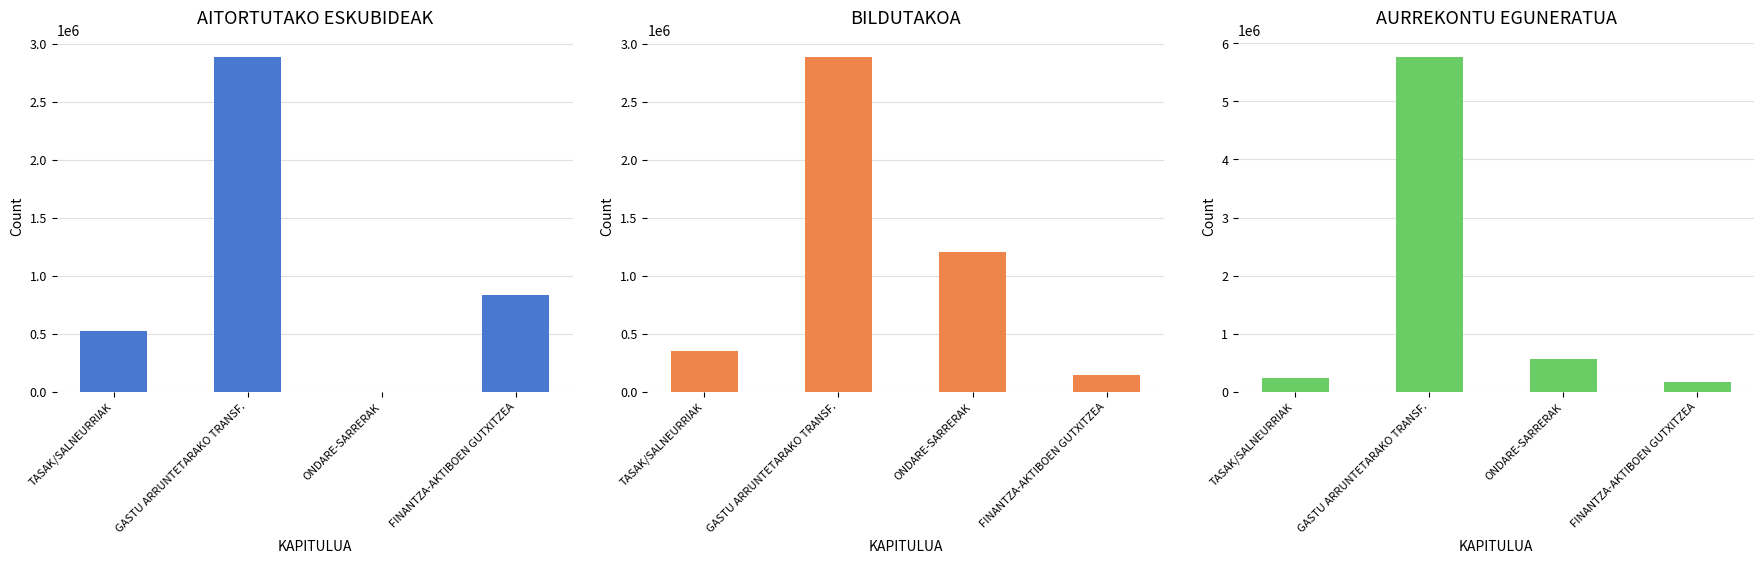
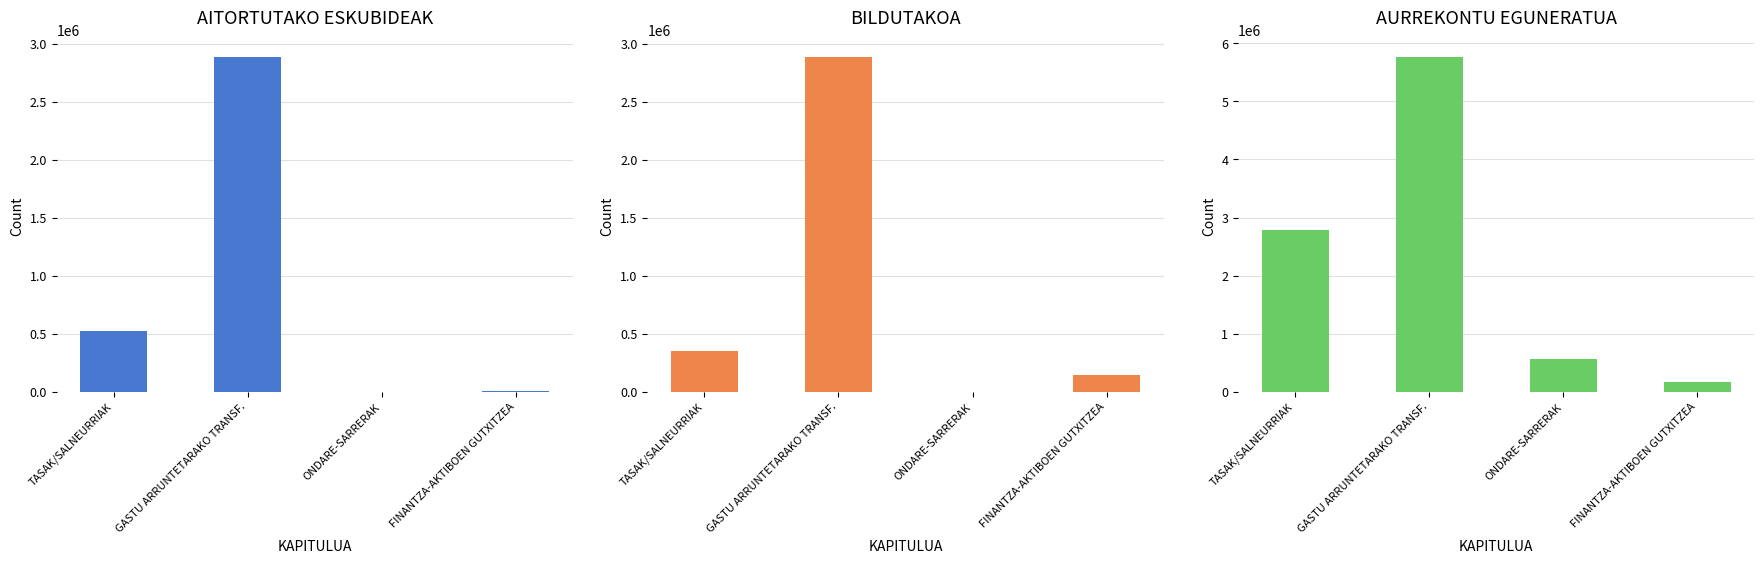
AITORTUTAKO ESKUBIDEAK, FINANTZA-AKTIBOEN GUTXITZEA: 840000 -> 0
BILDUTAKOA, ONDARE-SARRERAK: 1200000 -> 0
AURREKONTU EGUNERATUA, TASAK/SALNEURRIAK: 200000 -> 2800000
